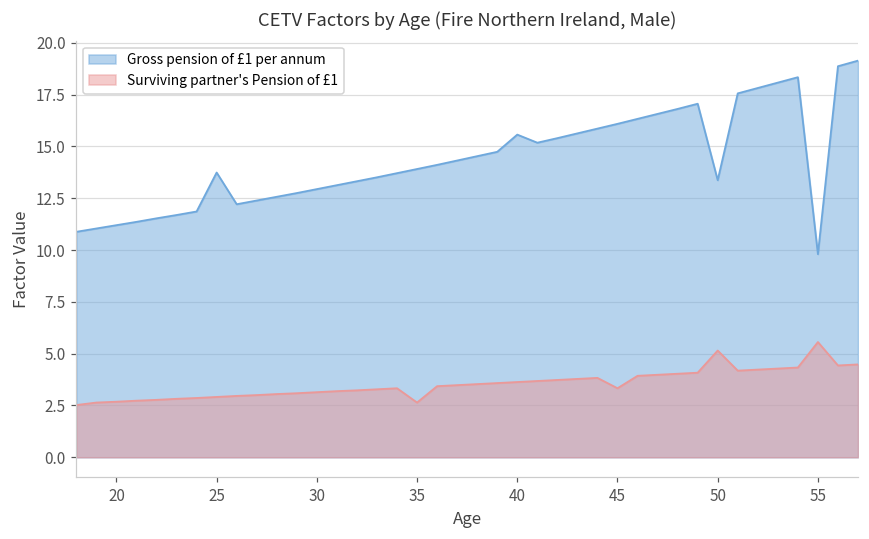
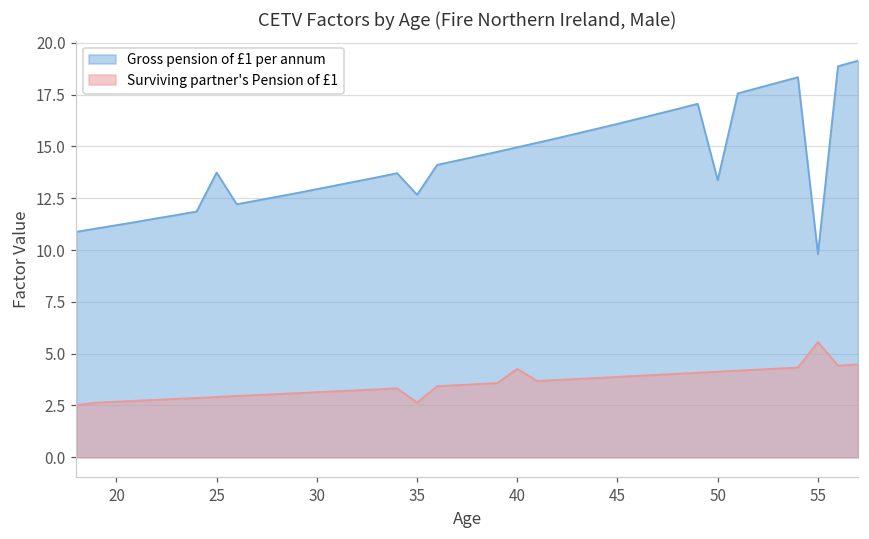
Gross pension of £1 per annum, 35: 13.9 -> 12.7
Gross pension of £1 per annum, 40: 15.6 -> 15.0
Surviving partner's Pension of £1, 40: 3.6 -> 4.3
Surviving partner's Pension of £1, 45: 3.3 -> 3.9
Surviving partner's Pension of £1, 50: 5.2 -> 4.1
